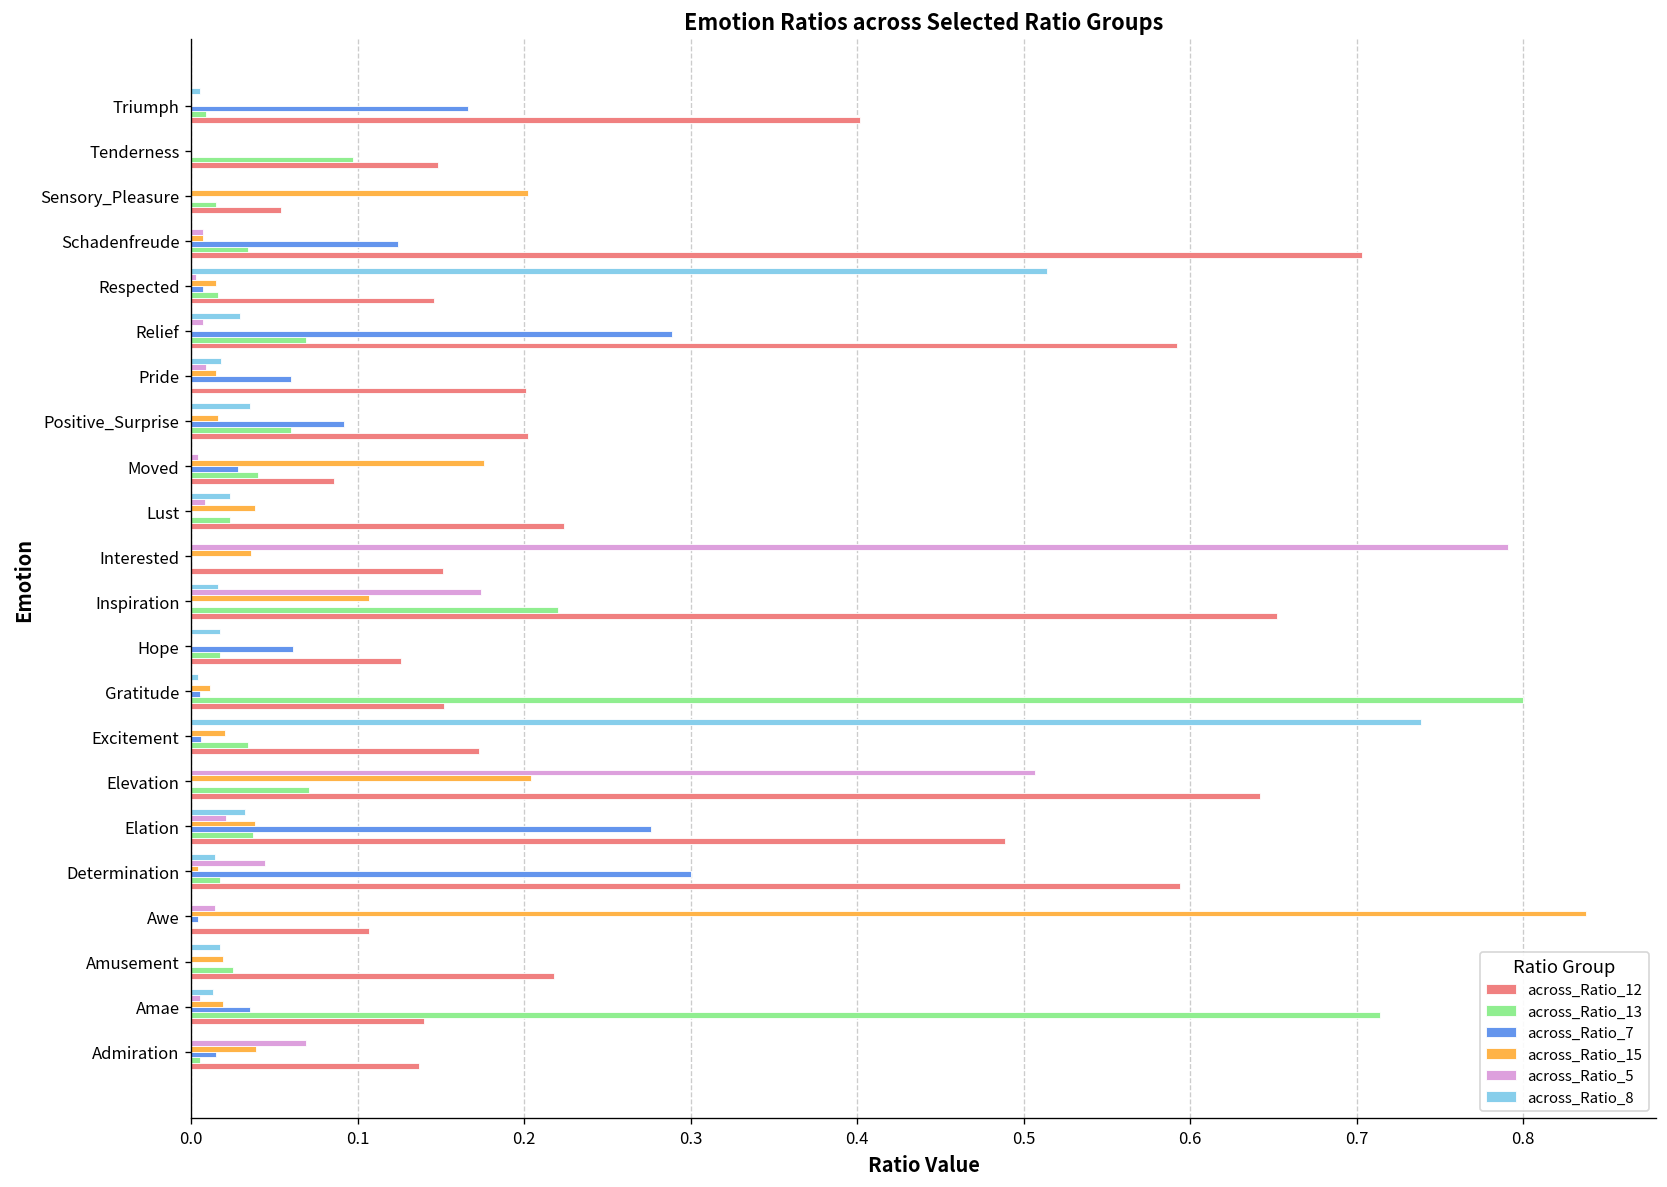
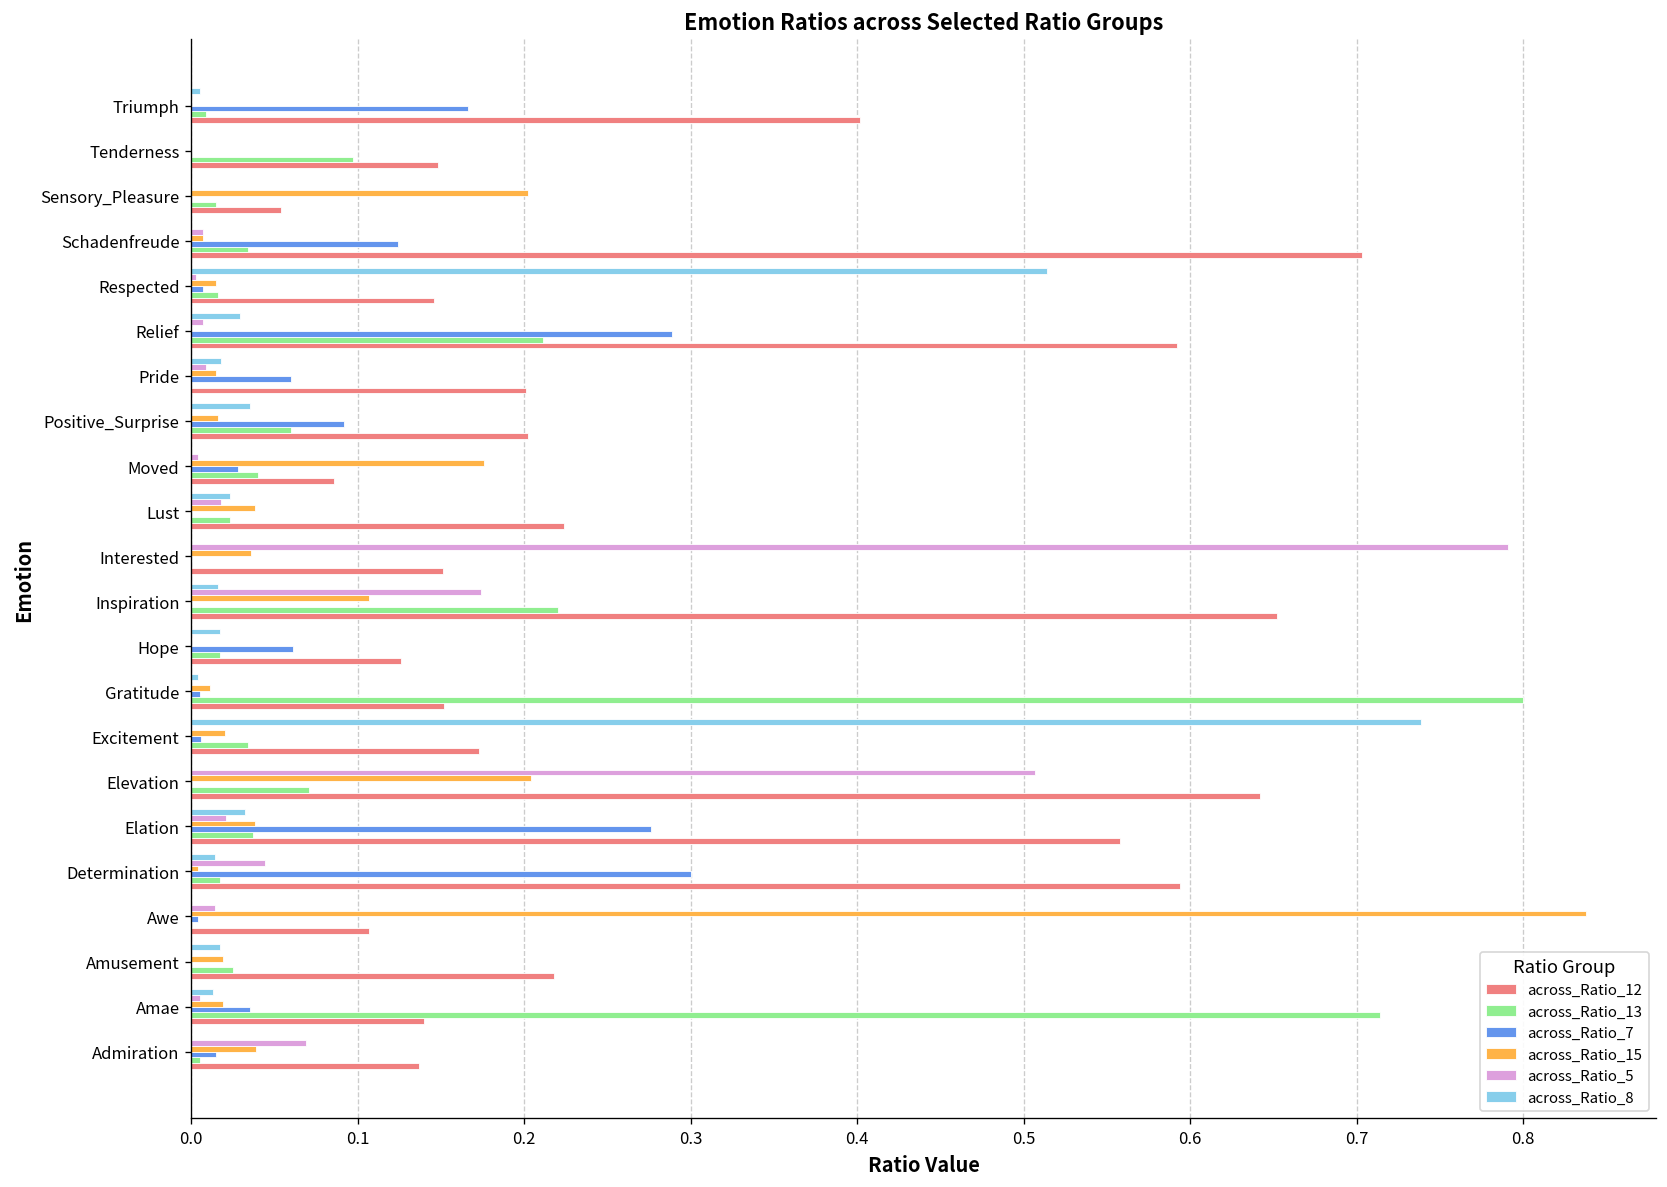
across_Ratio_13, Relief: 0.069 -> 0.211
across_Ratio_5, Lust: 0.008 -> 0.018
across_Ratio_12, Elation: 0.489 -> 0.558
